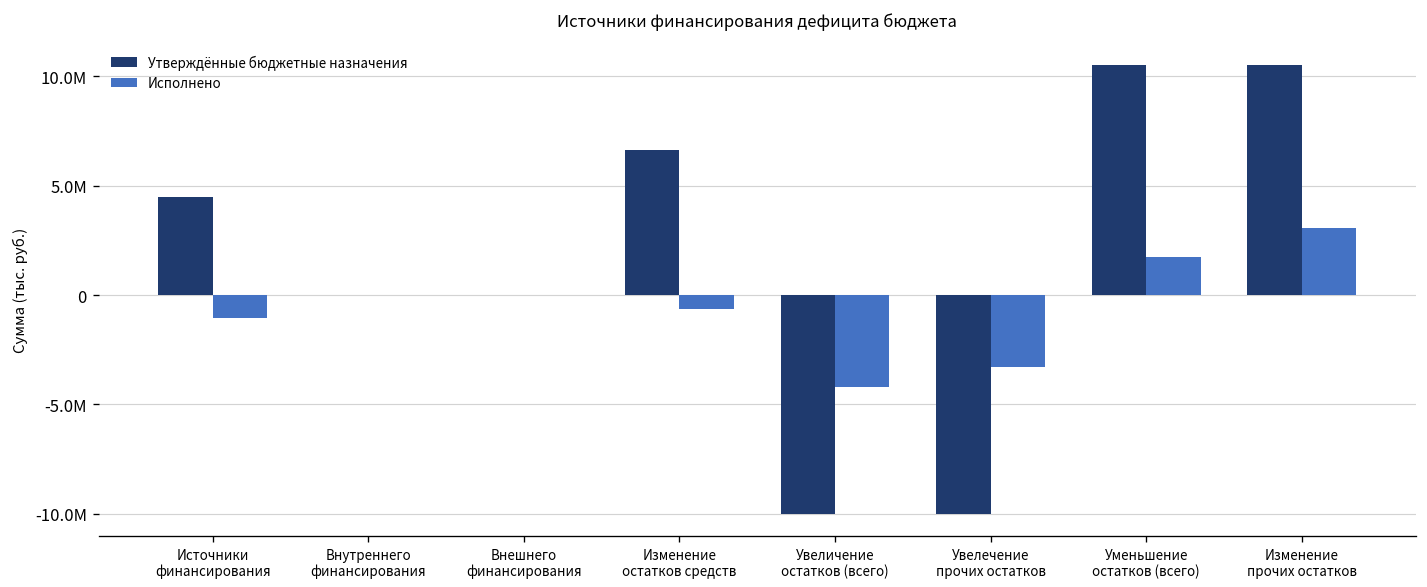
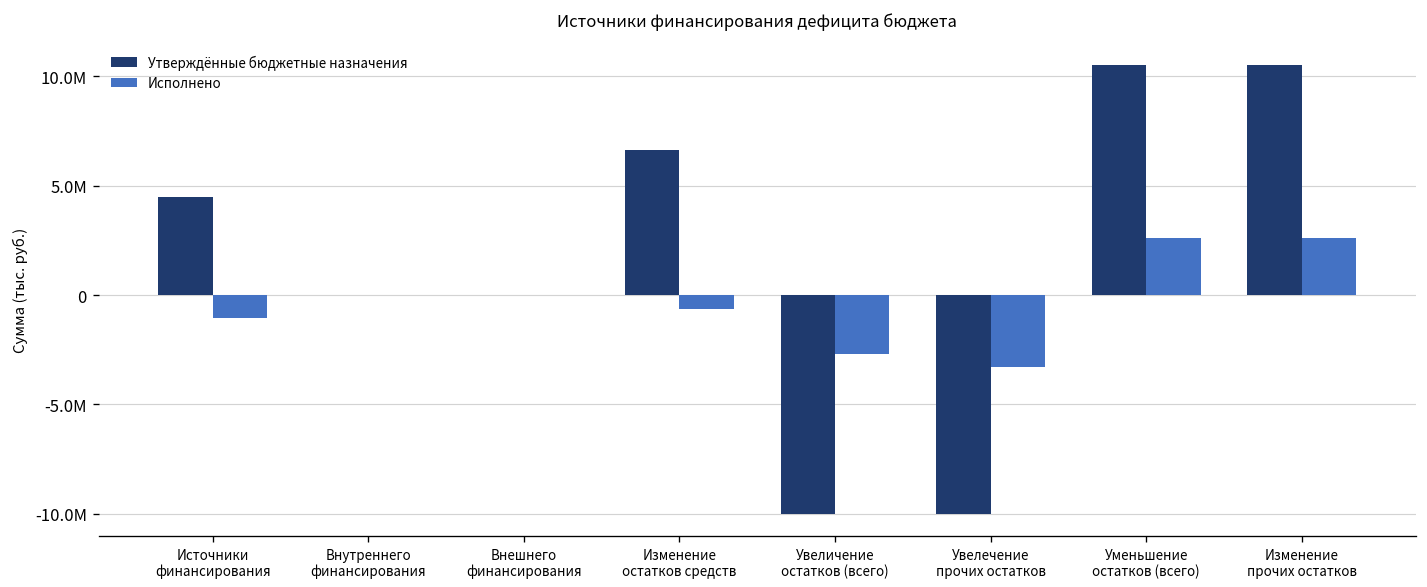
Исполнено, Увеличение остатков (всего): -4200000 -> -2700000
Исполнено, Уменьшение остатков (всего): 1700000 -> 2600000
Исполнено, Изменение прочих остатков: 3100000 -> 2600000
